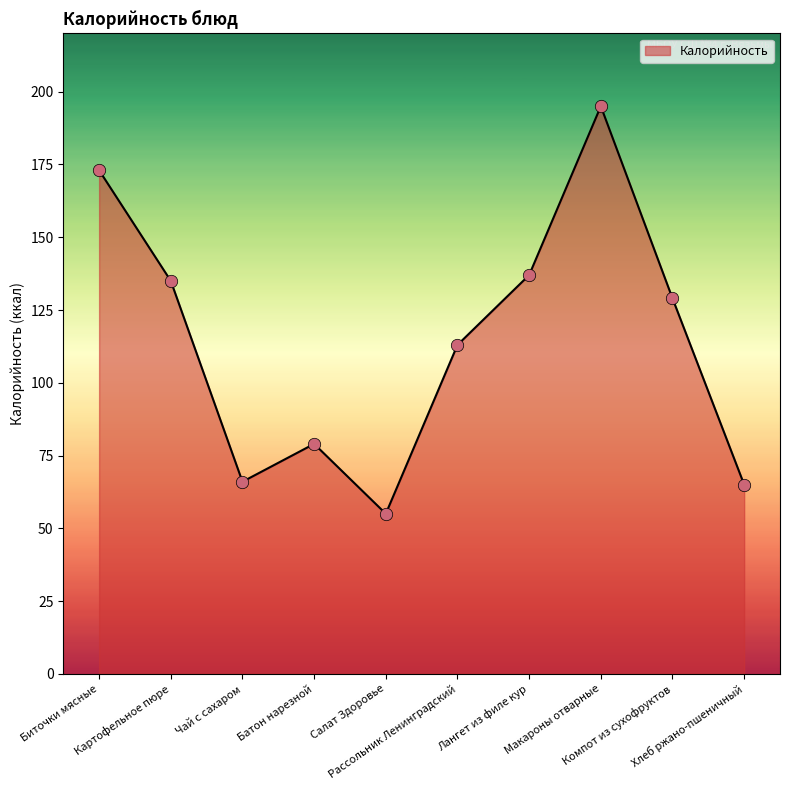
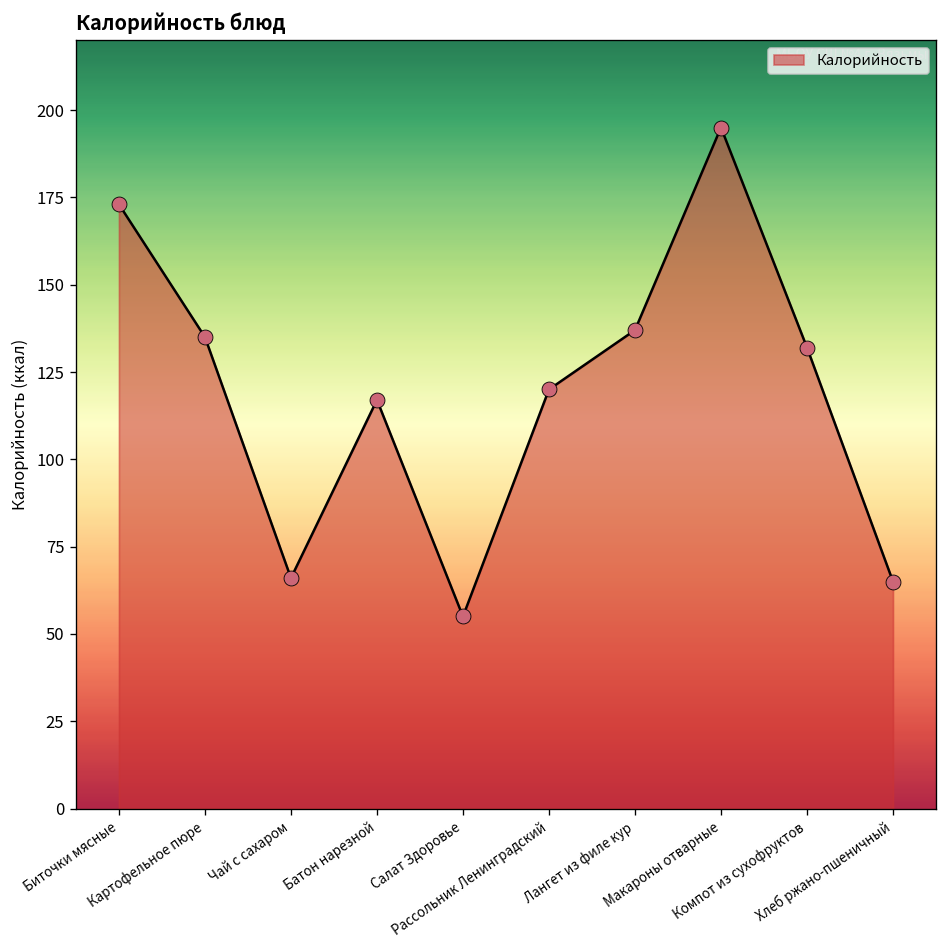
Батон нарезной: 79 -> 117
Рассольник Ленинградский: 113 -> 120
Компот из сухофруктов: 129 -> 132
